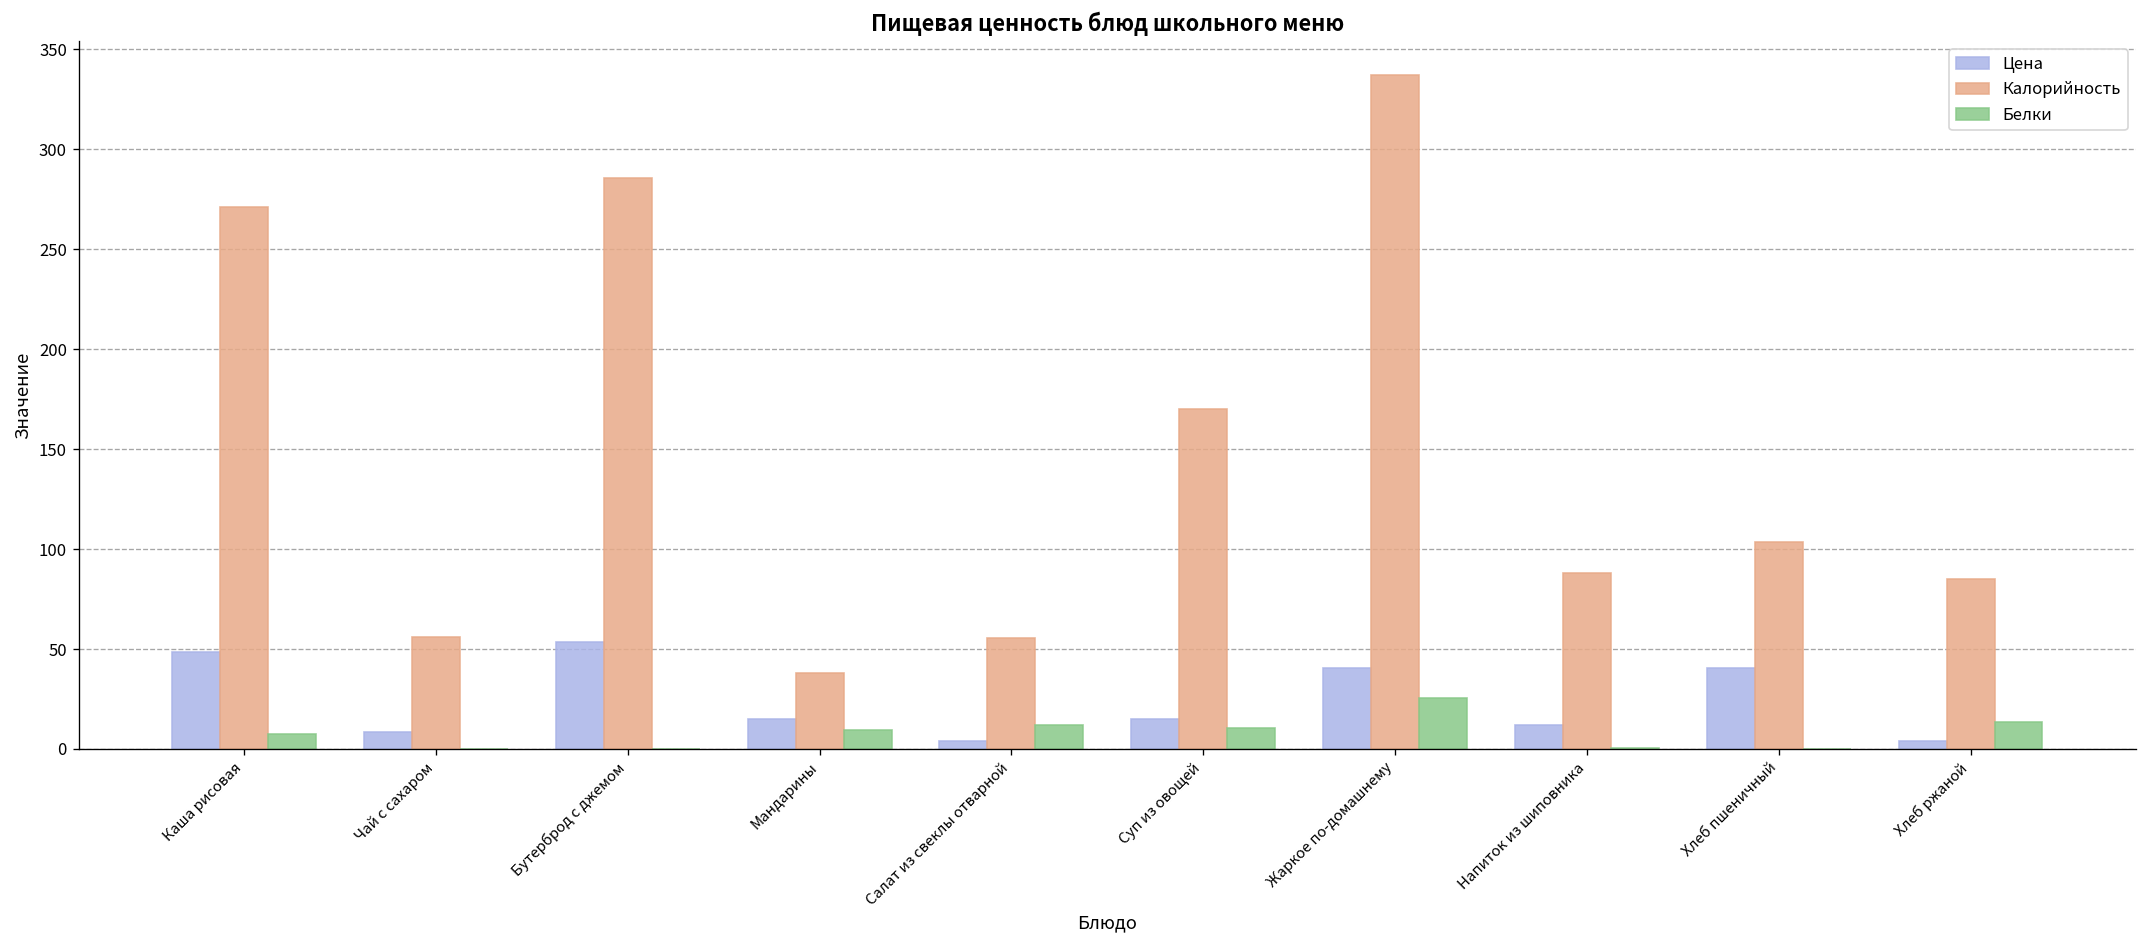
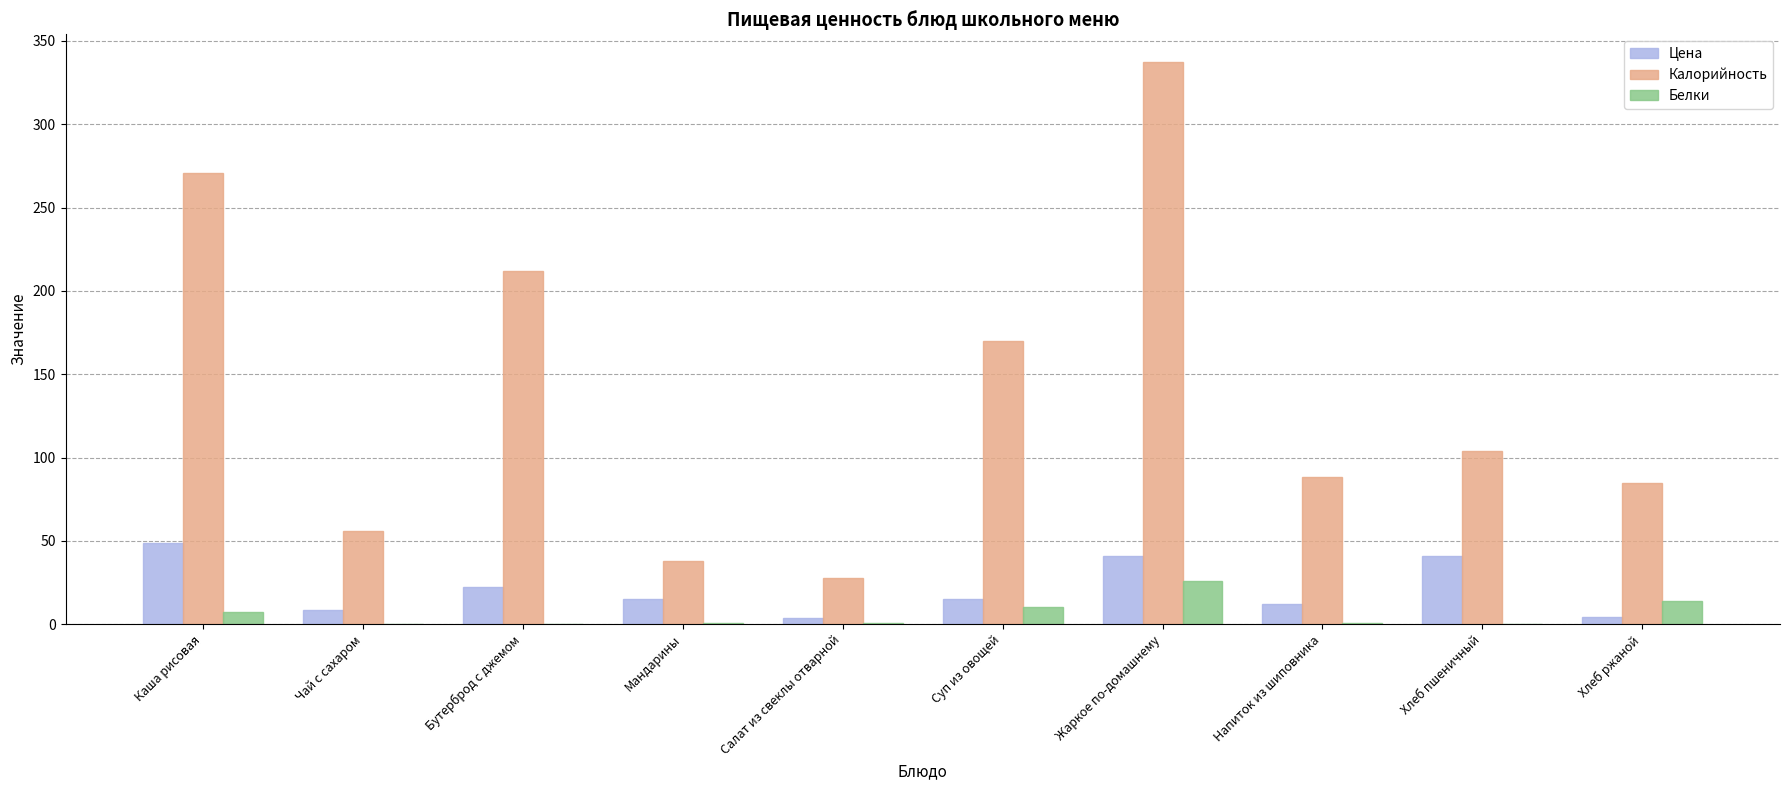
Цена, Бутерброд с джемом: 53 -> 22
Калорийность, Бутерброд с джемом: 286 -> 212
Белки, Мандарины: 10 -> 1
Калорийность, Салат из свеклы отварной: 56 -> 28
Белки, Салат из свеклы отварной: 12 -> 1
